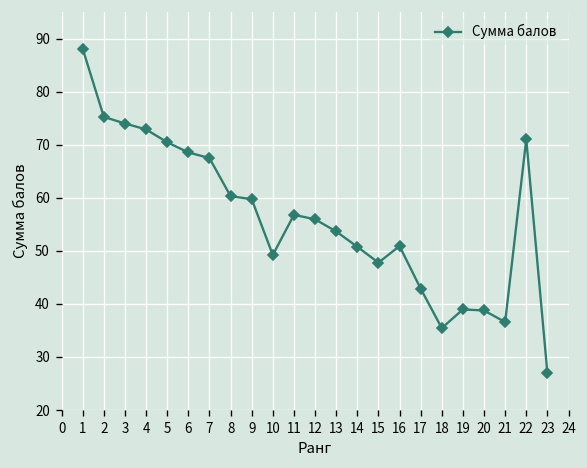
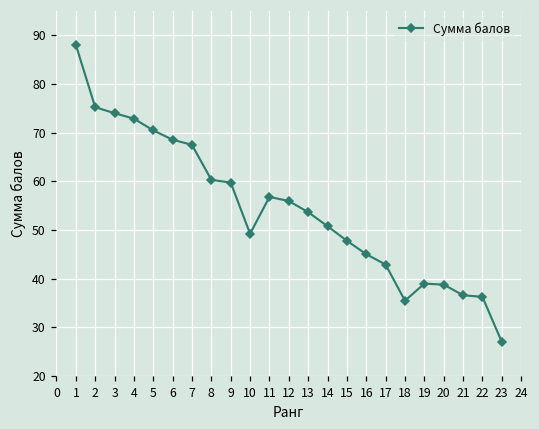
16: 51 -> 45
22: 71 -> 36
